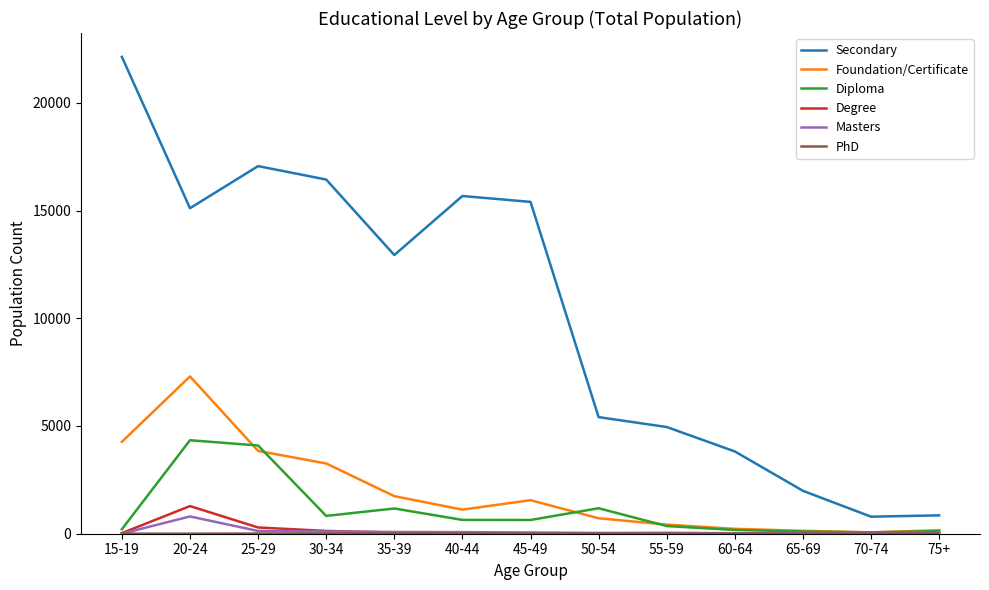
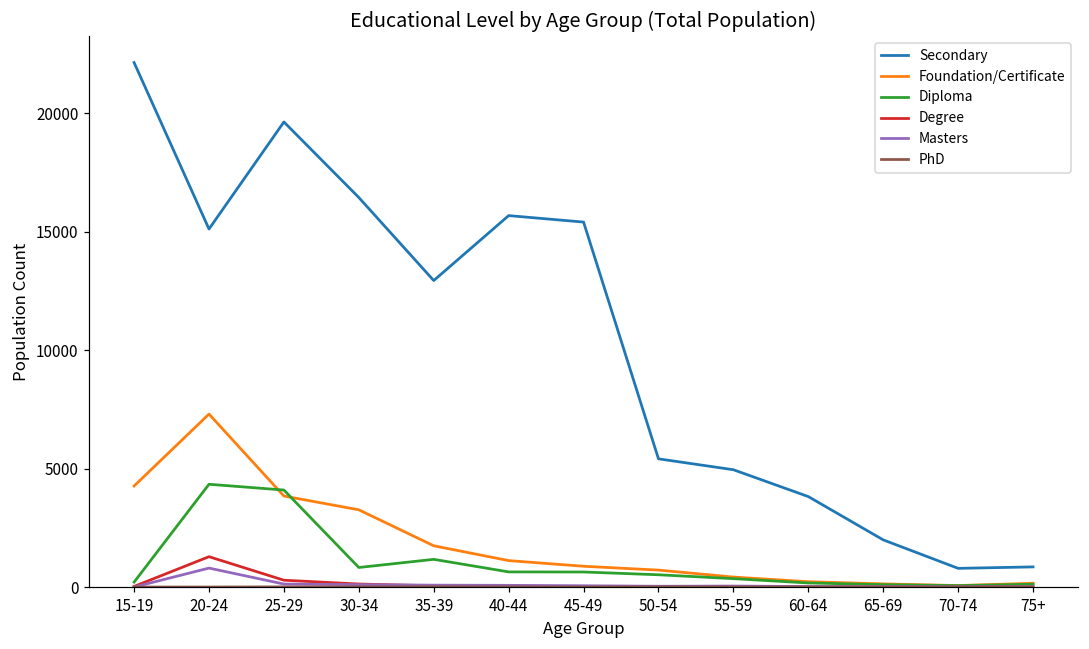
Secondary, 25-29: 17100 -> 19600
Foundation/Certificate, 45-49: 1600 -> 900
Diploma, 50-54: 1200 -> 500
